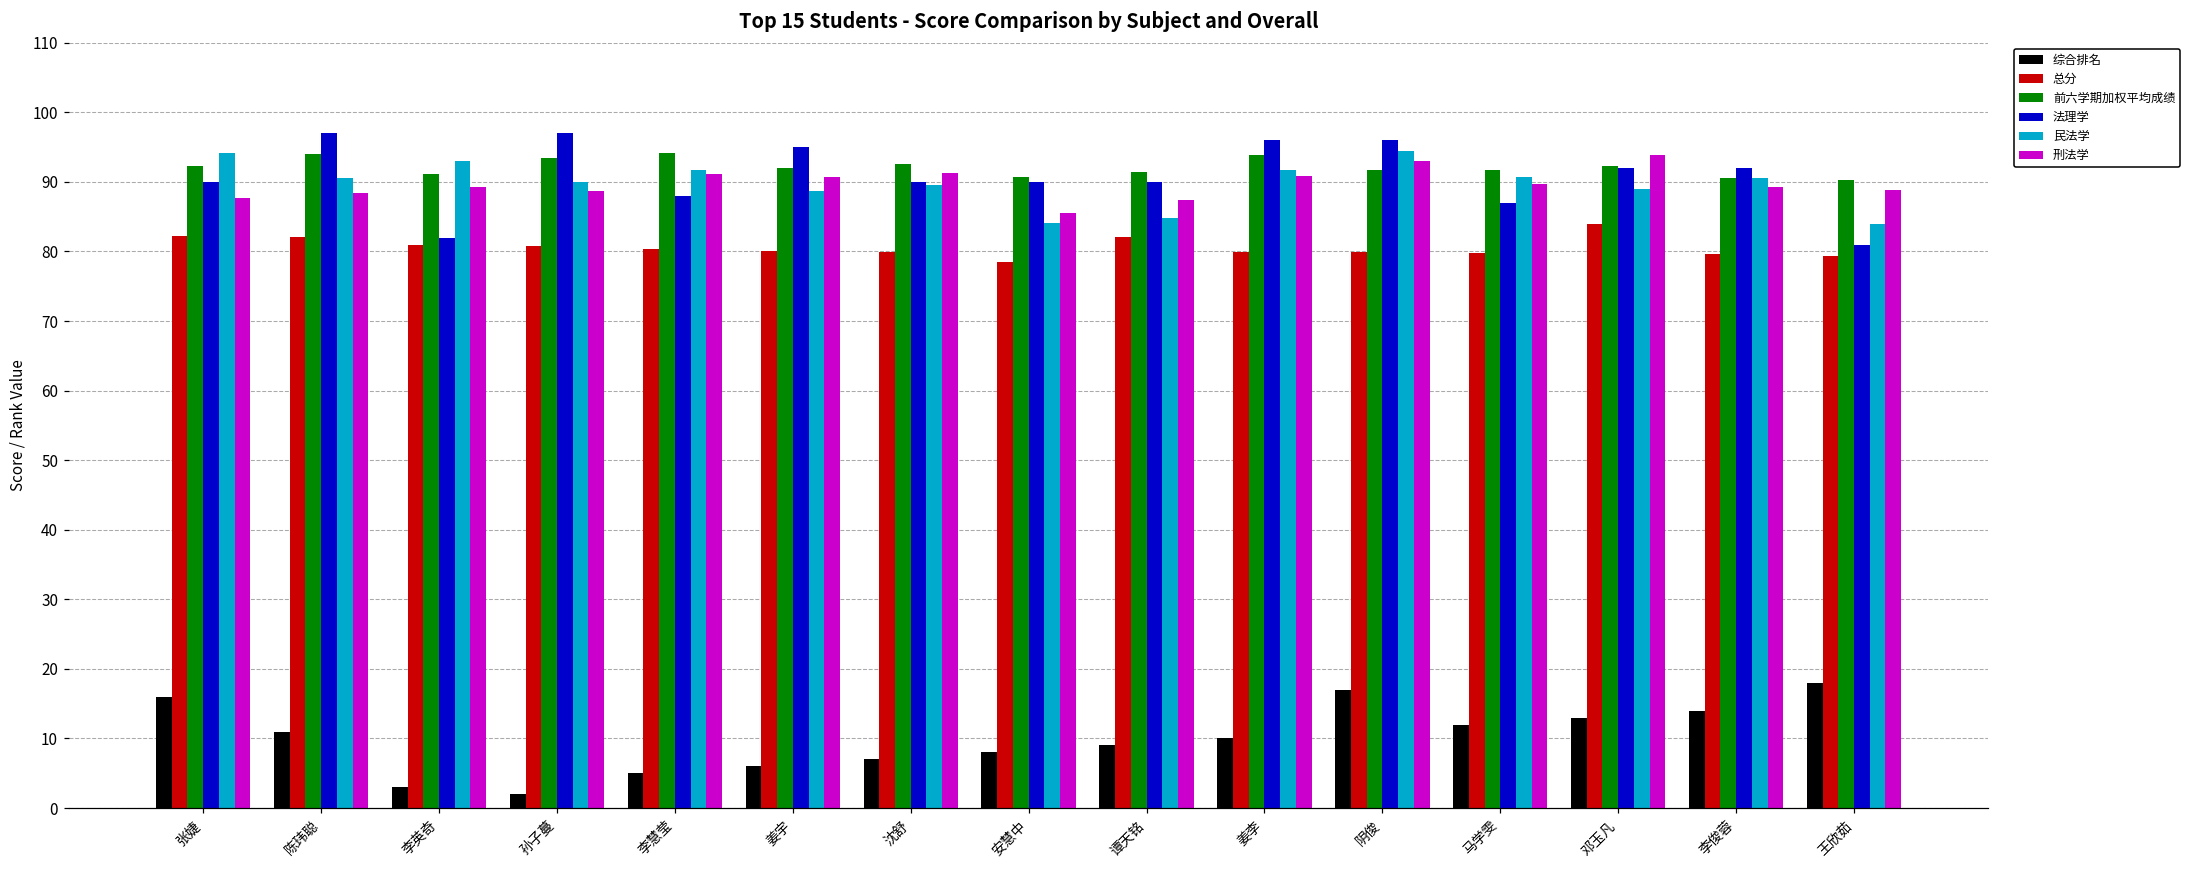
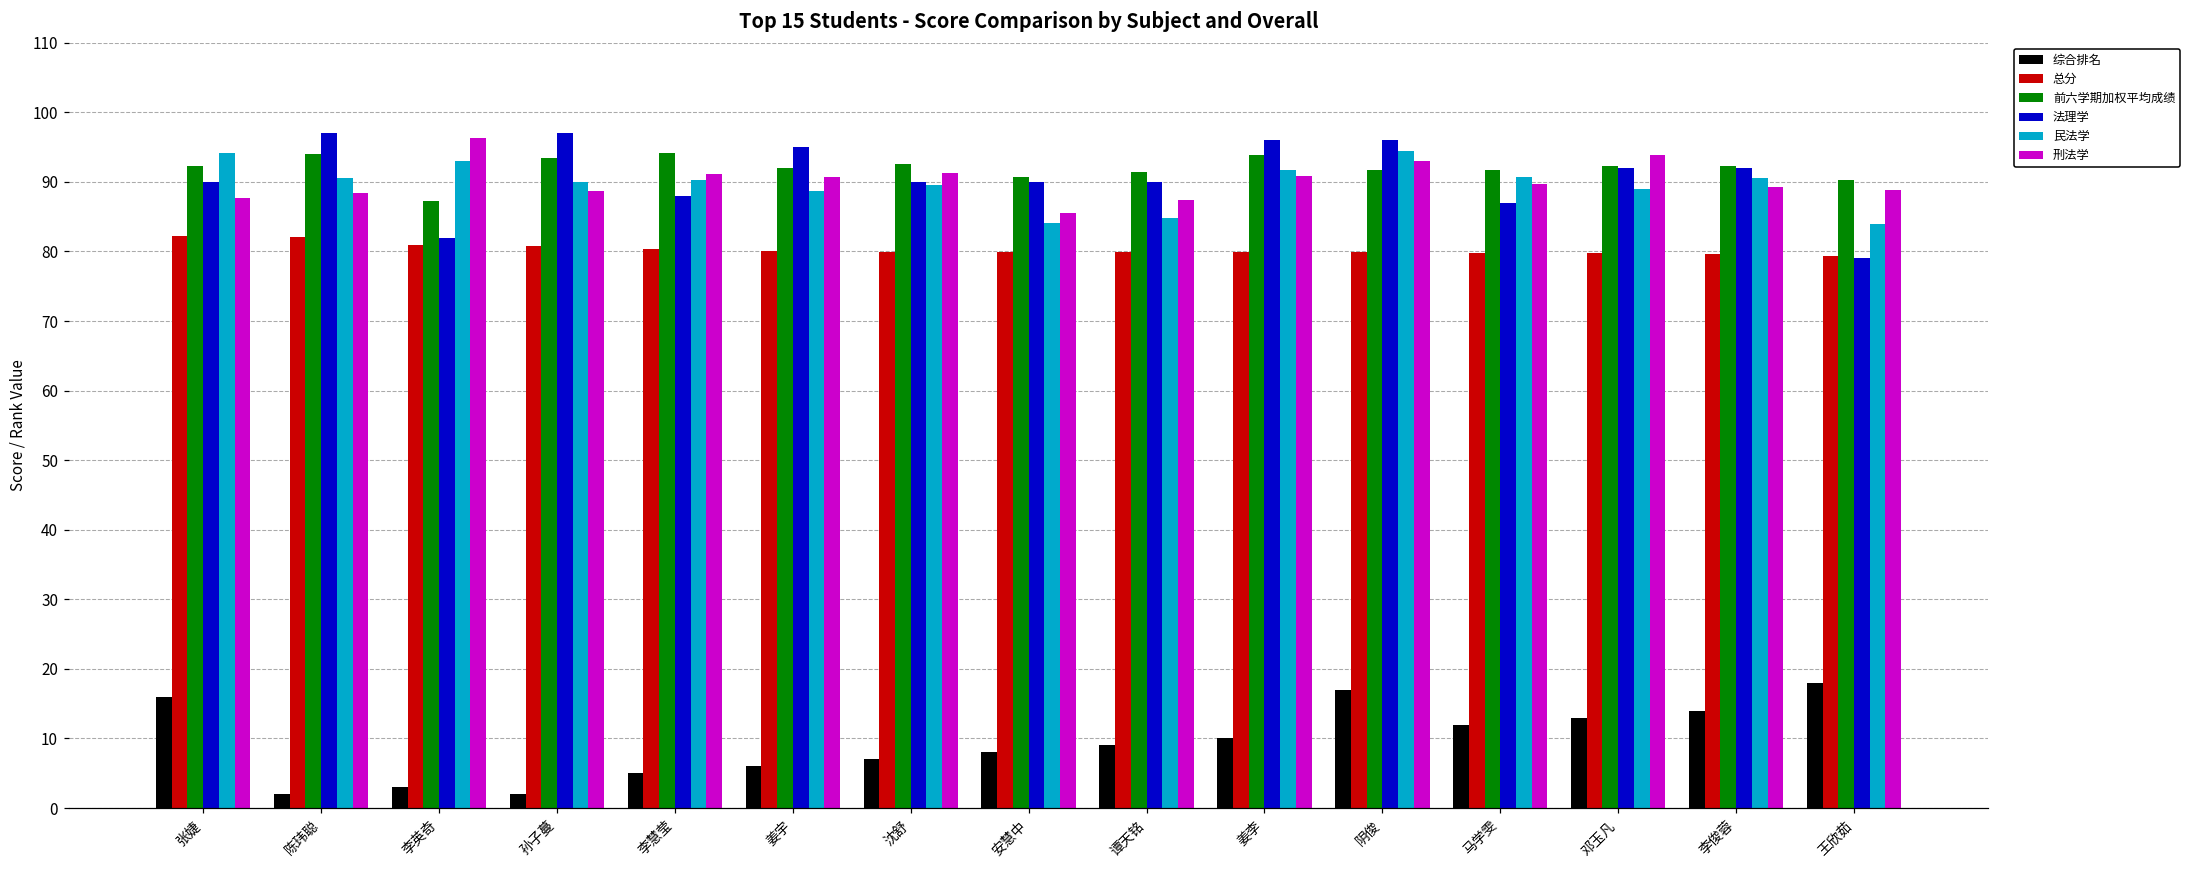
综合排名, 陈玮聪: 11 -> 2
前六学期加权平均成绩, 李英奇: 91 -> 87
刑法学, 李英奇: 89 -> 96
民法学, 李慧莹: 92 -> 90
总分, 安慧中: 79 -> 80
总分, 谭天铭: 82 -> 80
总分, 邓玉凡: 84 -> 80
前六学期加权平均成绩, 李俊蓉: 91 -> 92
法理学, 王欣茹: 81 -> 79
